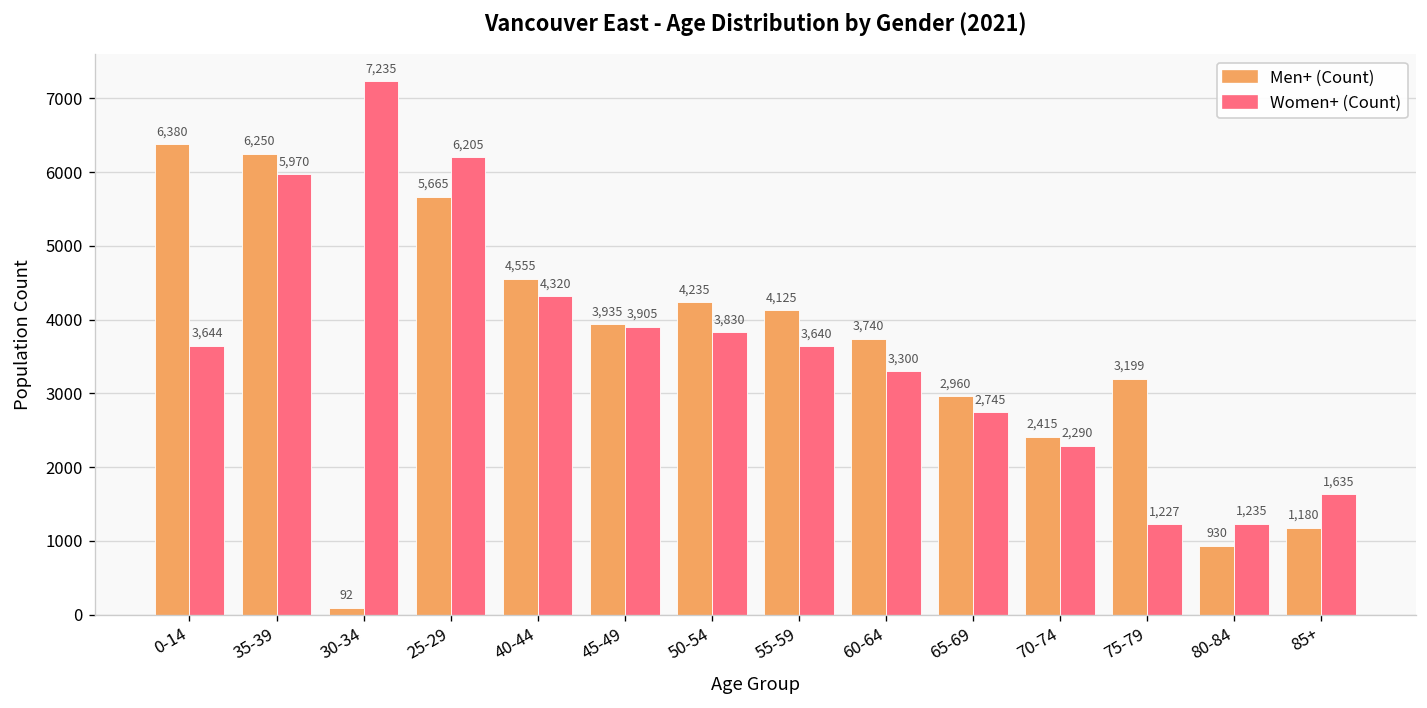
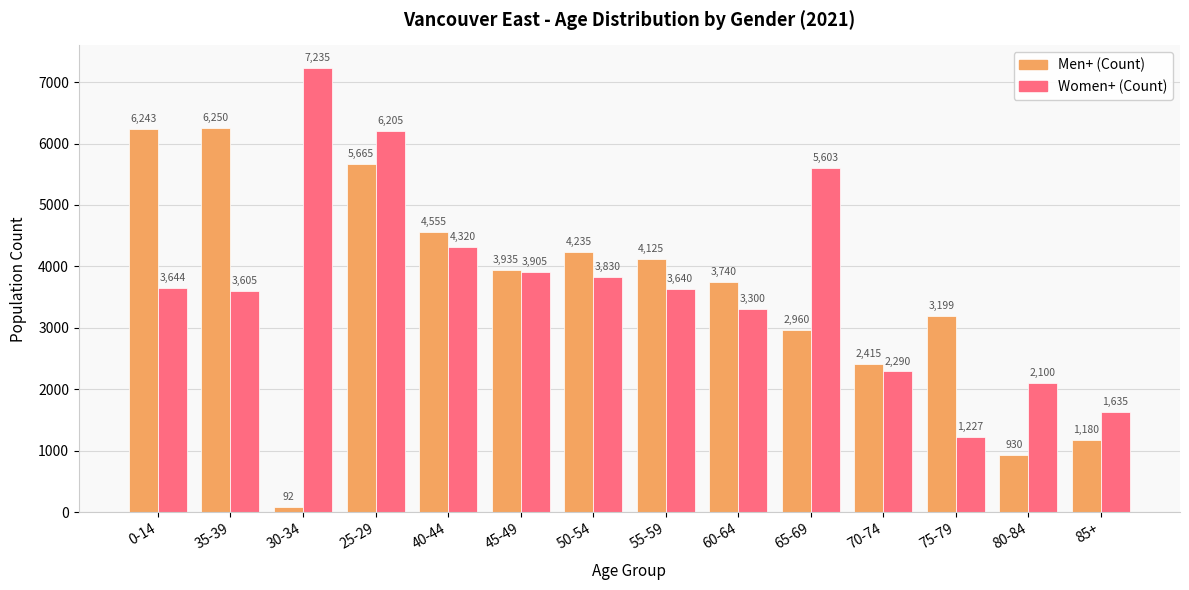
Men+ (Count), 0-14: 6,380 -> 6,243
Women+ (Count), 35-39: 5,970 -> 3,605
Women+ (Count), 65-69: 2,745 -> 5,603
Women+ (Count), 80-84: 1,235 -> 2,100
